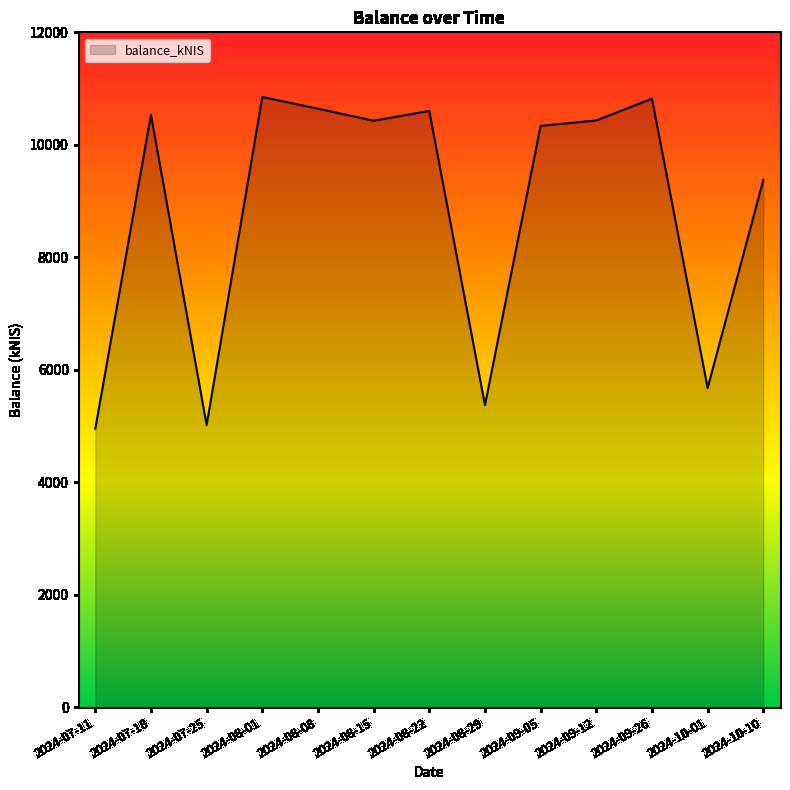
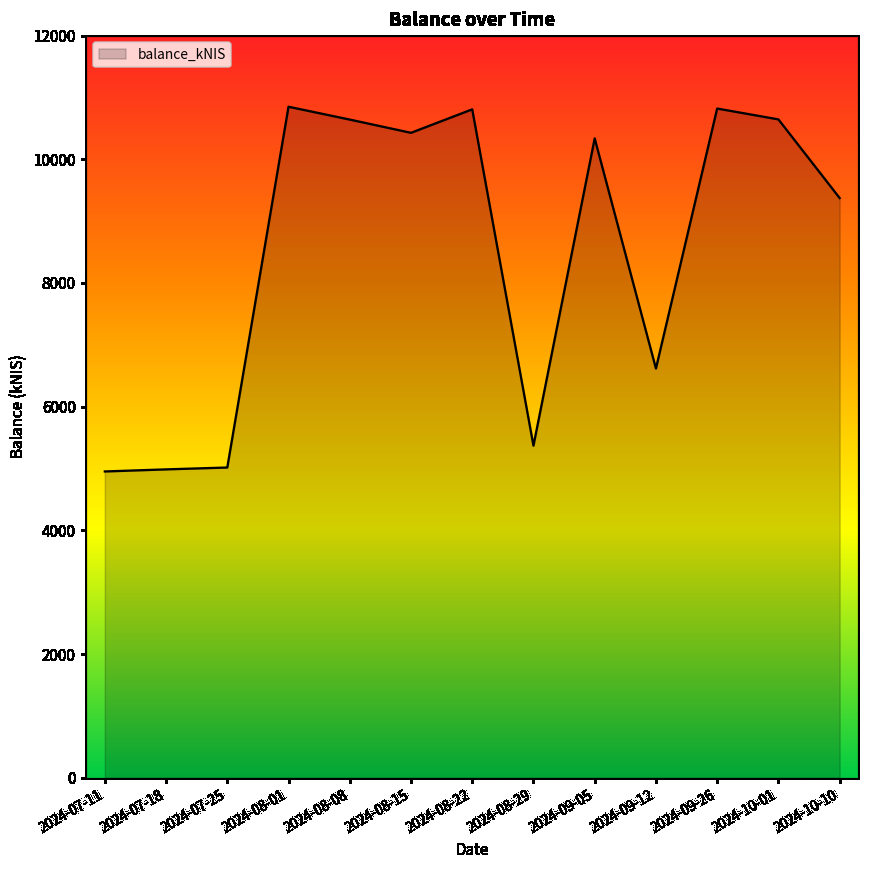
2024-07-18: 10500 -> 5000
2024-08-22: 10600 -> 10800
2024-09-12: 10400 -> 6600
2024-10-01: 5700 -> 10600
